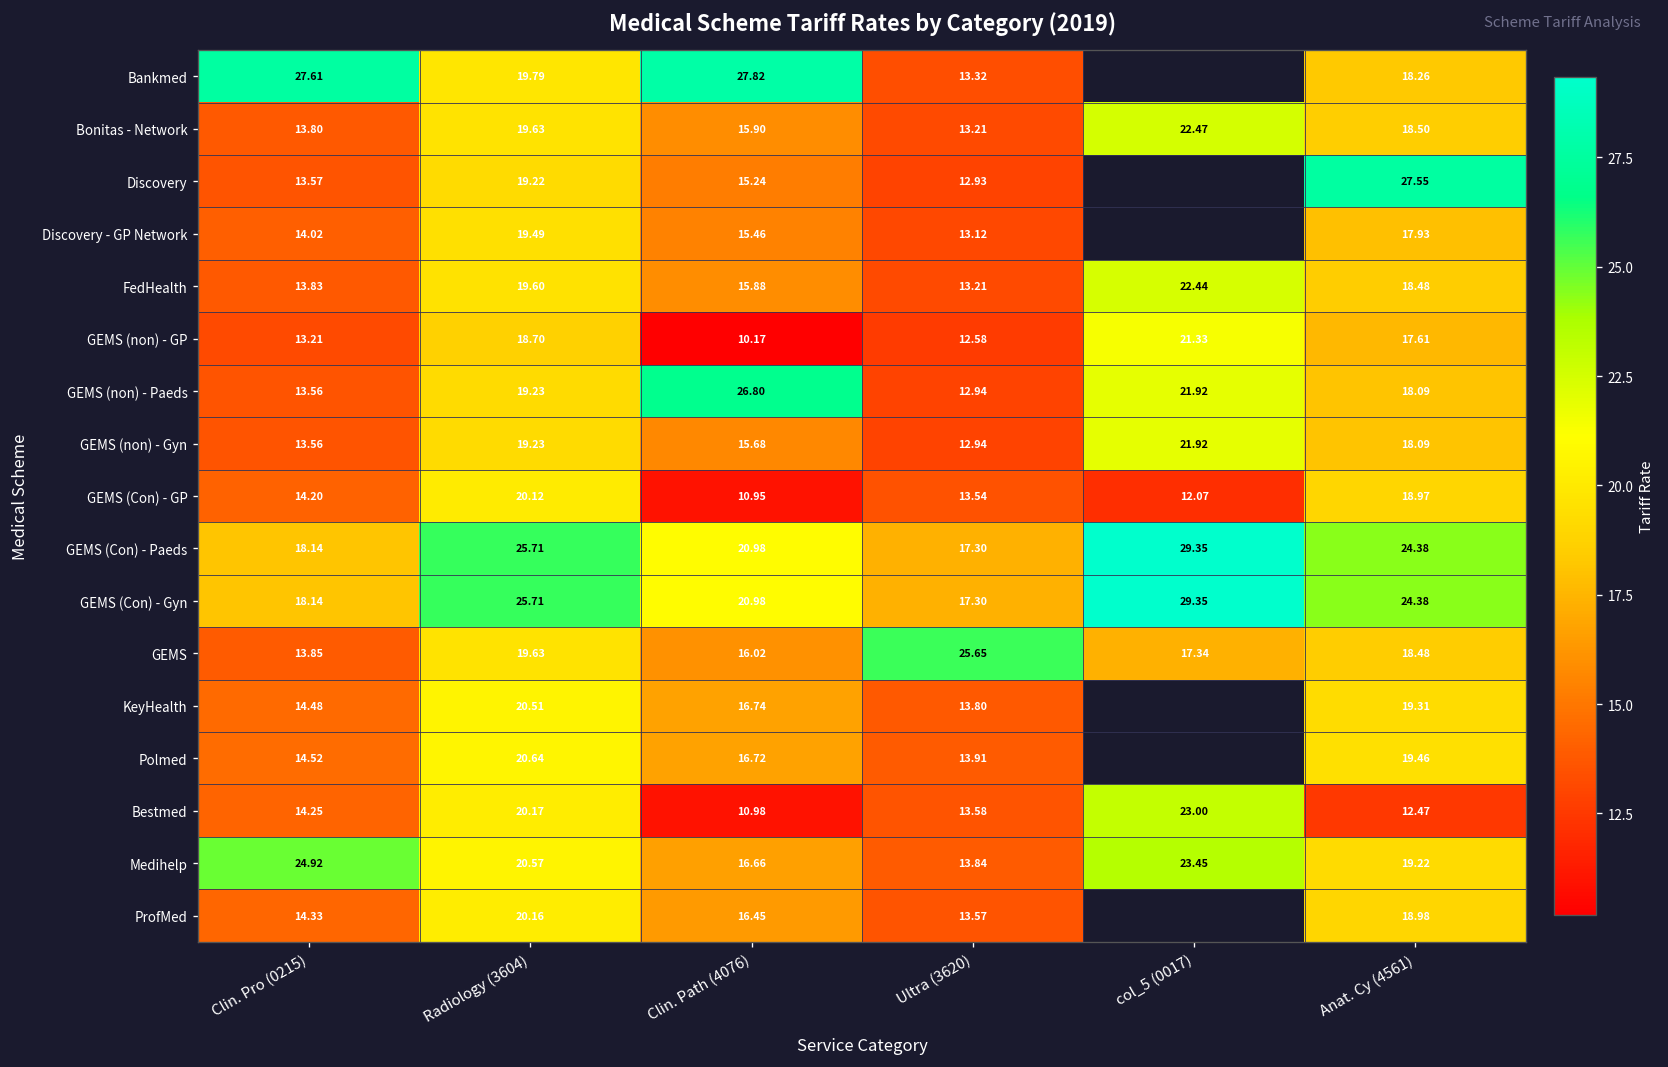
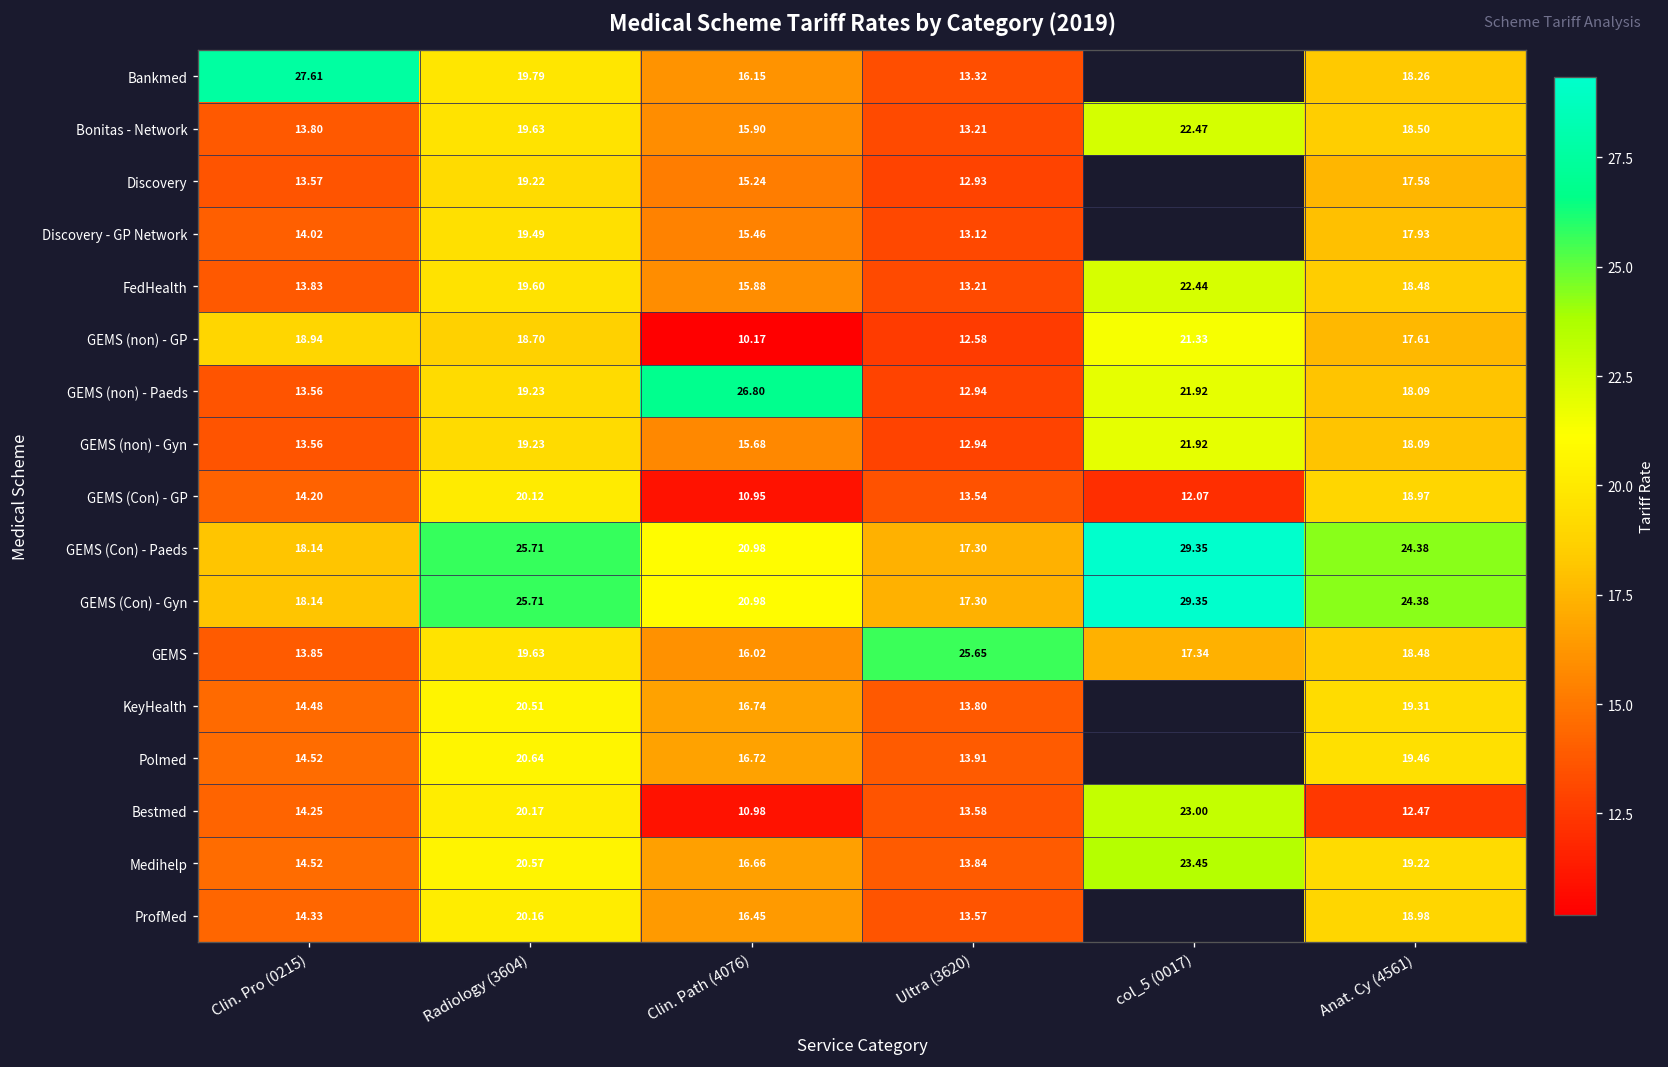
Bankmed, Clin. Path (4076): 27.82 -> 16.15
Discovery, Anat. Cy (4561): 27.55 -> 17.58
GEMS (non) - GP, Clin. Pro (0215): 13.21 -> 18.94
Medihelp, Clin. Pro (0215): 24.92 -> 14.52
